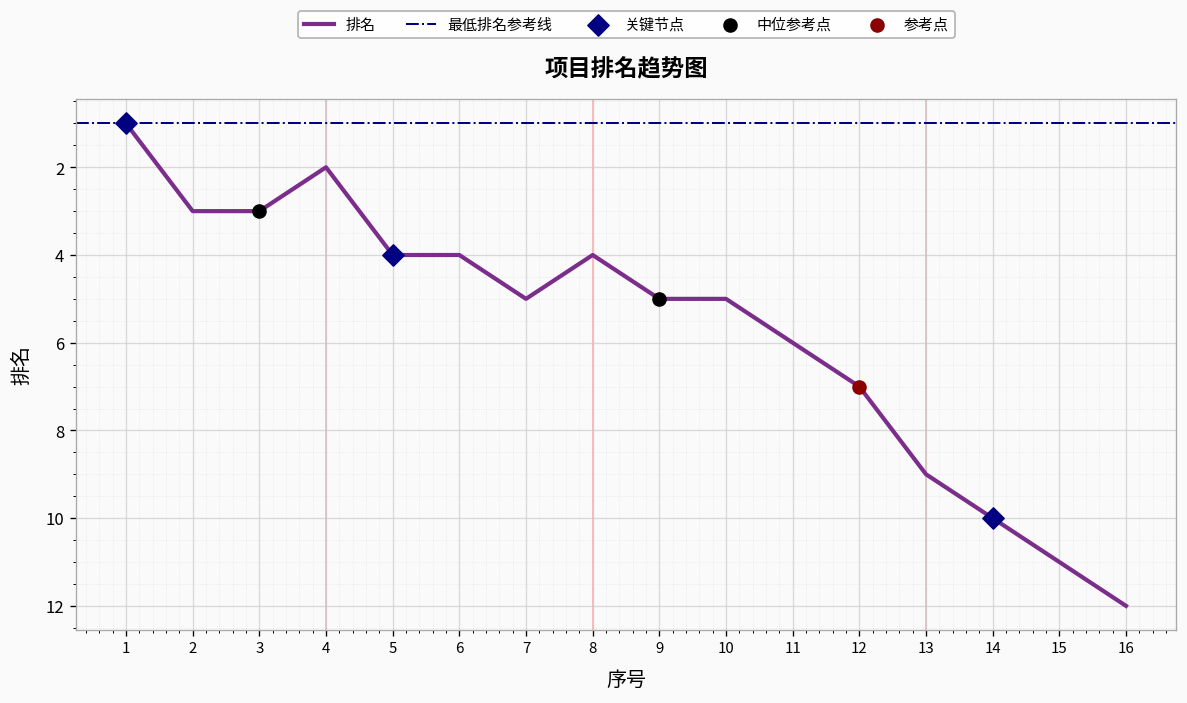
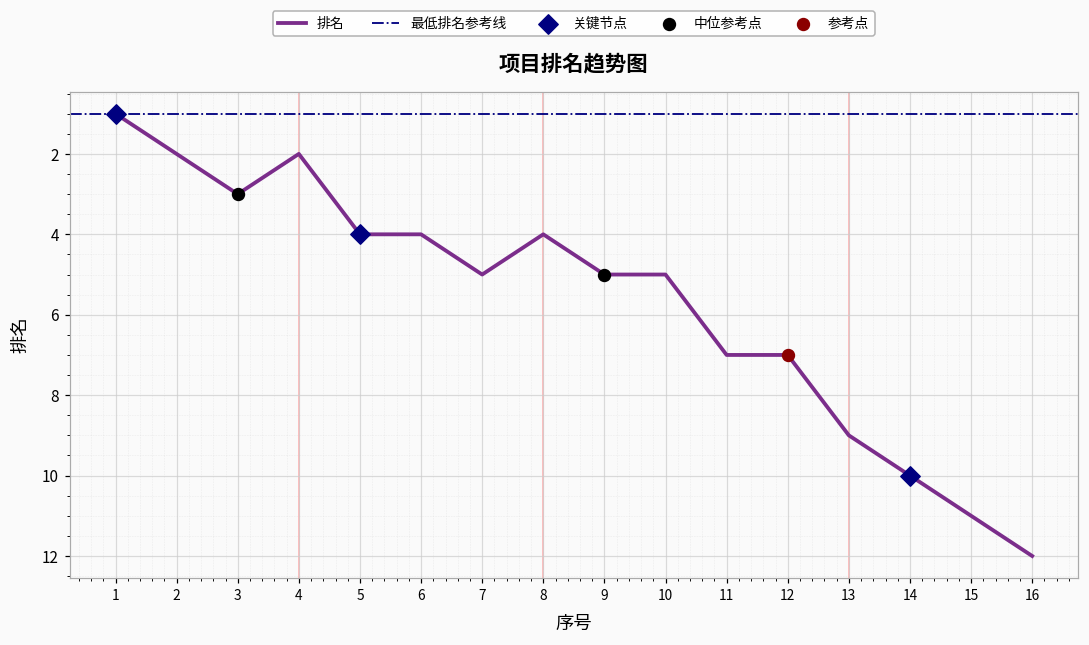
排名, 2: 3 -> 2
排名, 11: 6 -> 7
